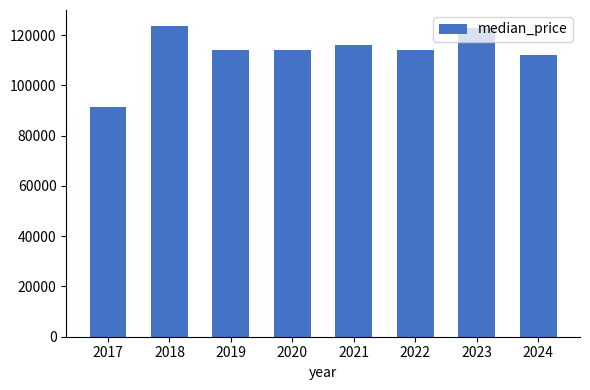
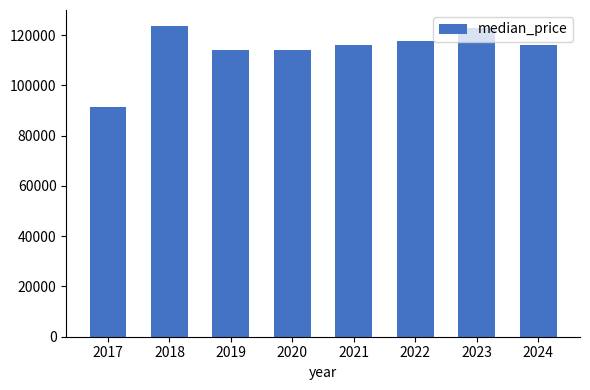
2022: 114000 -> 118000
2024: 112000 -> 116000
